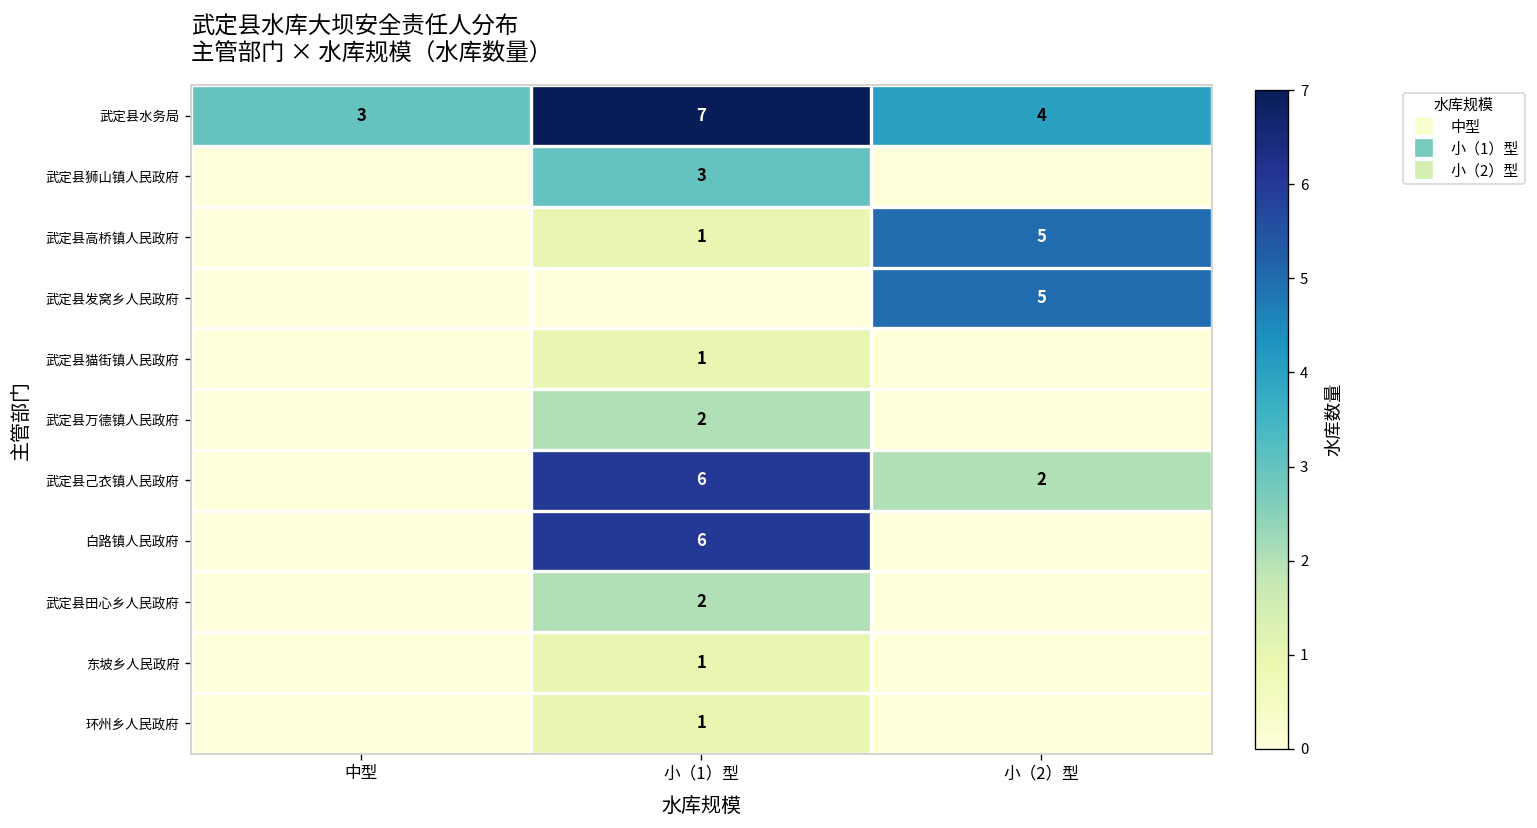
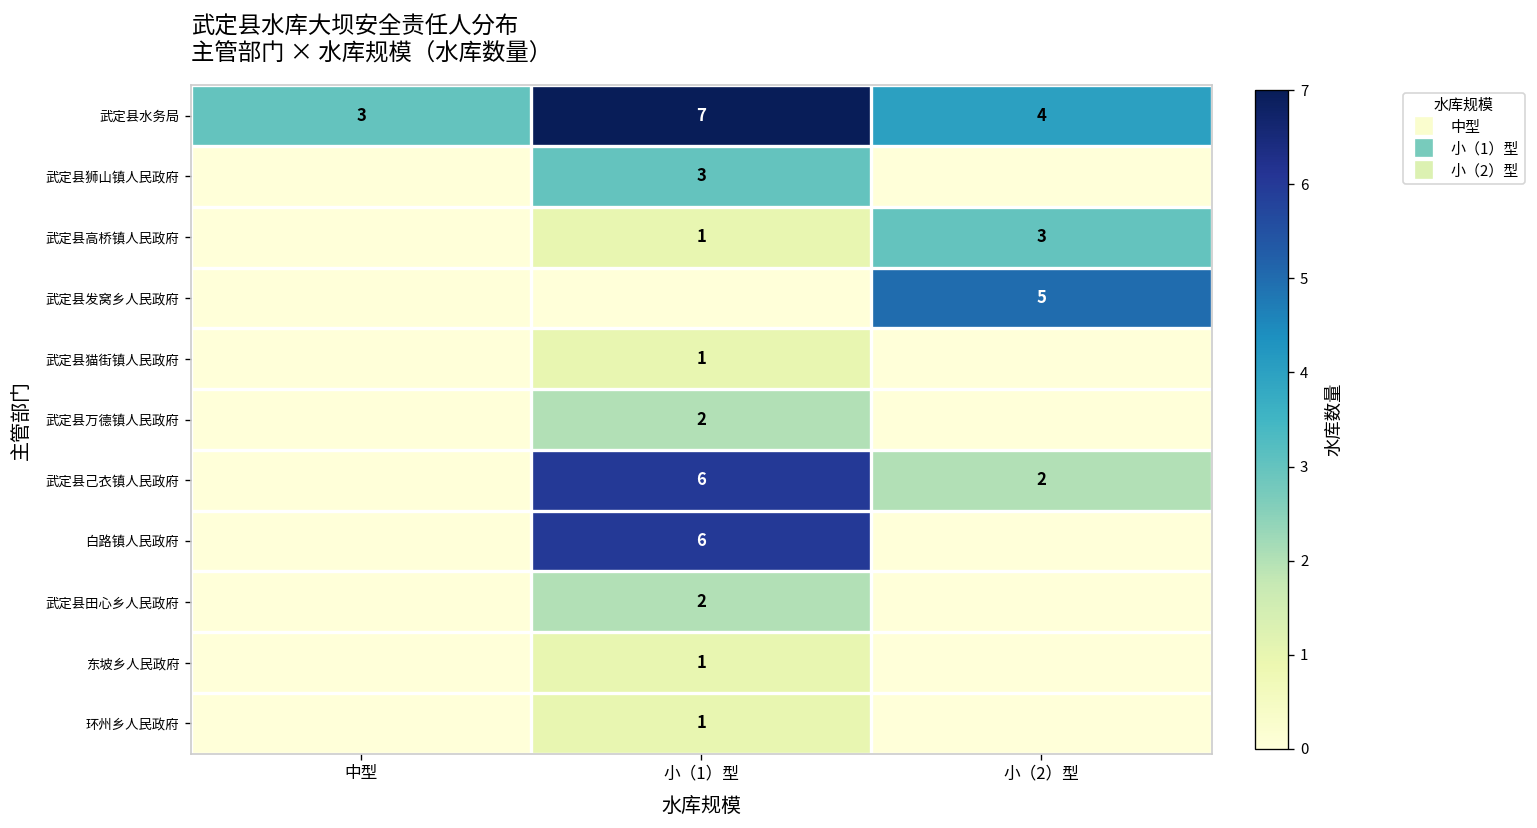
武定县高桥镇人民政府, 小（2）型: 5 -> 3
